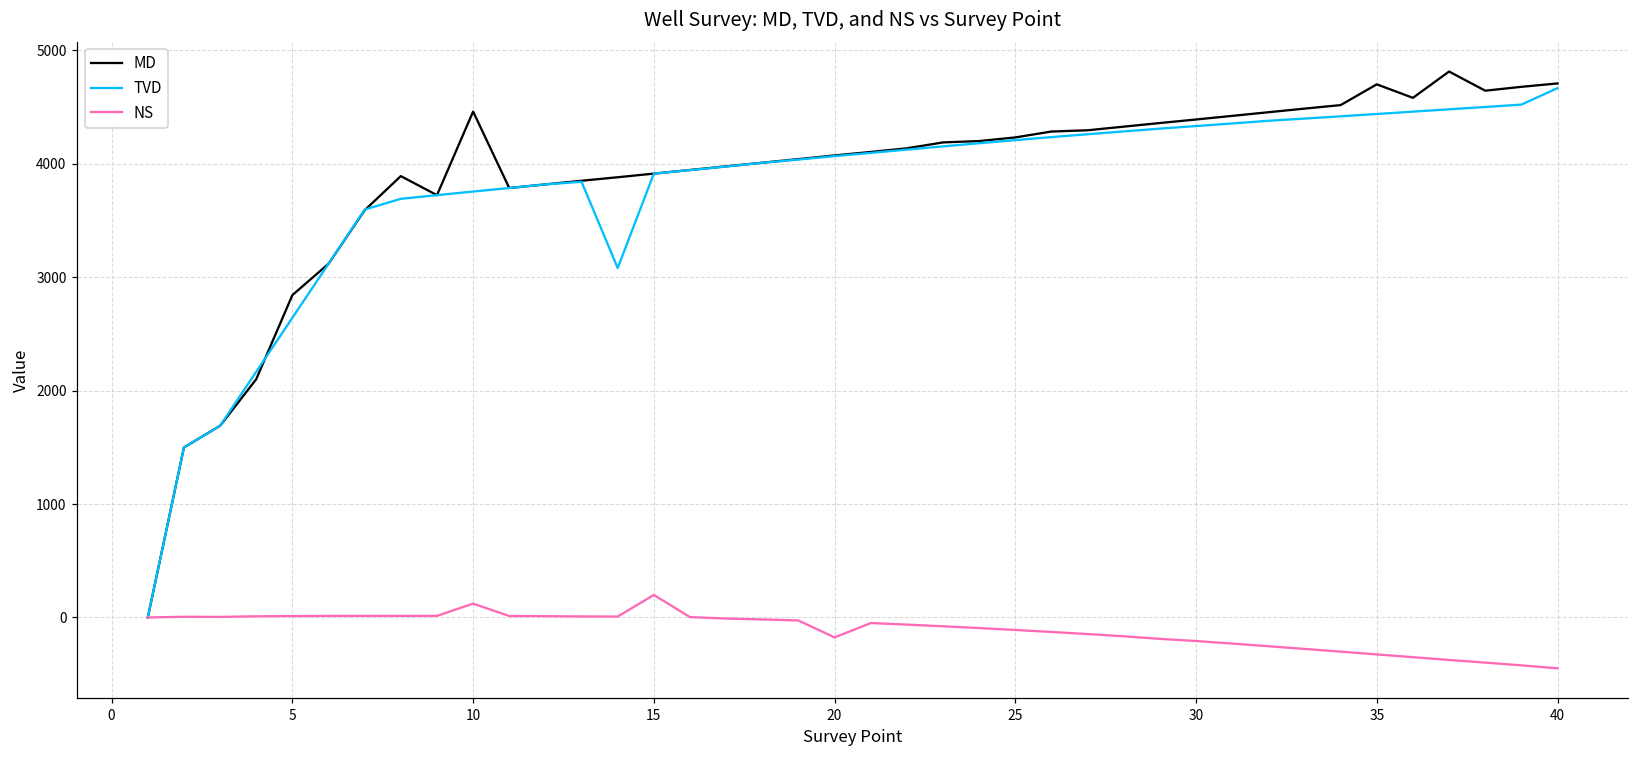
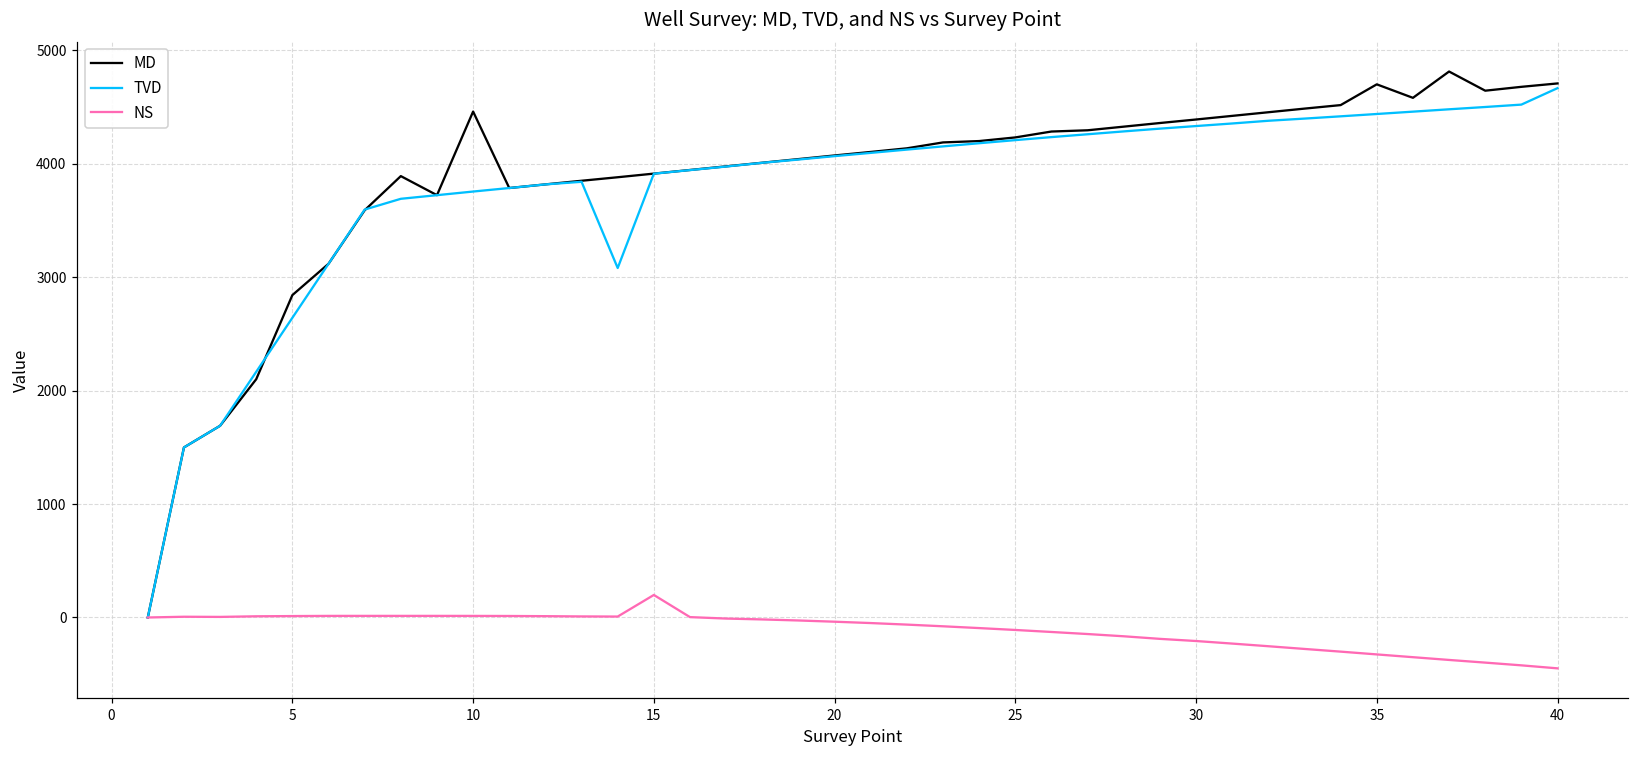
NS, 10: 120 -> 10
NS, 20: -180 -> -40
